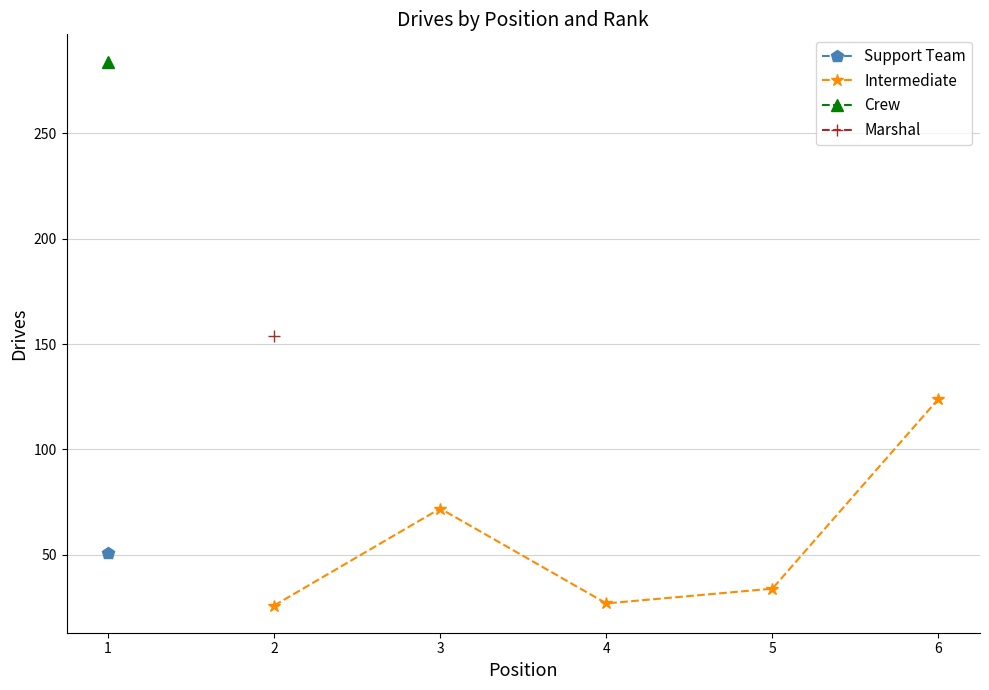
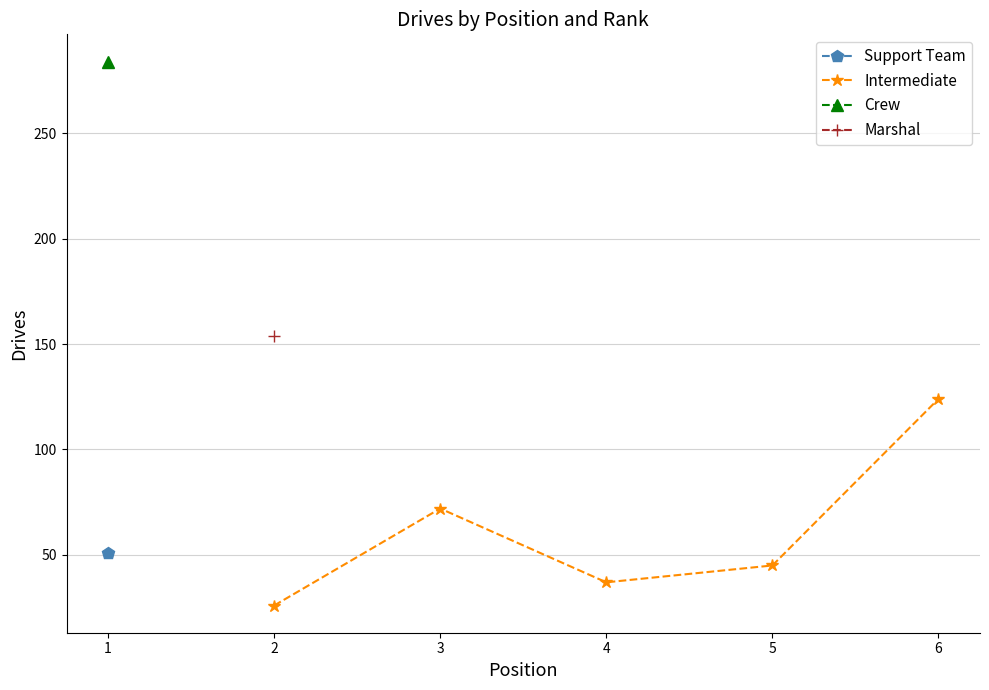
Intermediate, 4: 27 -> 37
Intermediate, 5: 34 -> 45
